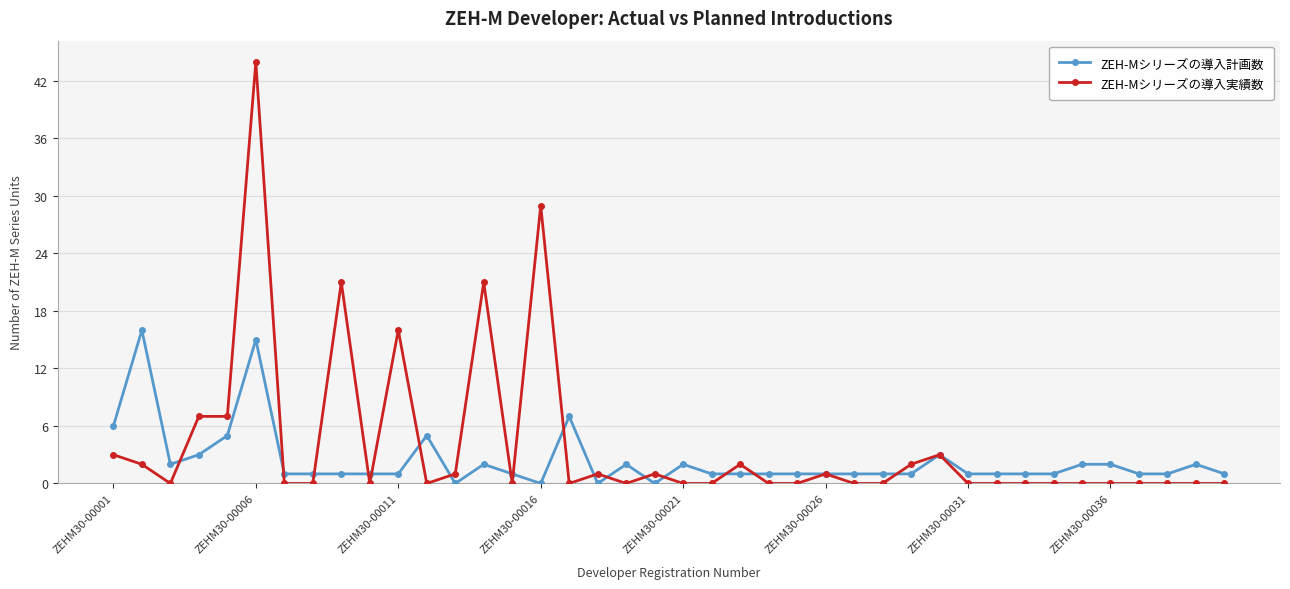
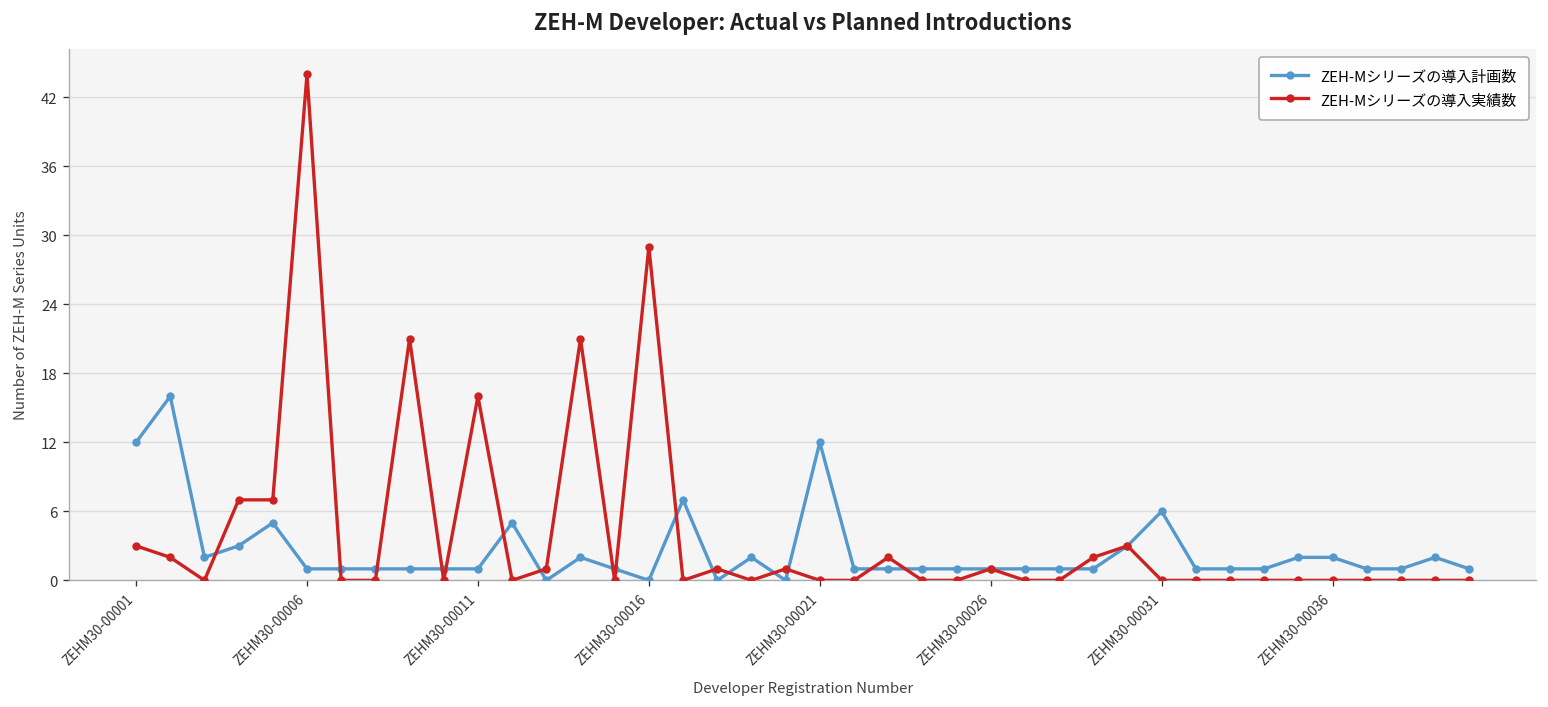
ZEH-Mシリーズの導入計画数, ZEHM30-00001: 6 -> 12
ZEH-Mシリーズの導入計画数, ZEHM30-00006: 15 -> 1
ZEH-Mシリーズの導入計画数, ZEHM30-00021: 2 -> 12
ZEH-Mシリーズの導入計画数, ZEHM30-00031: 1 -> 6
